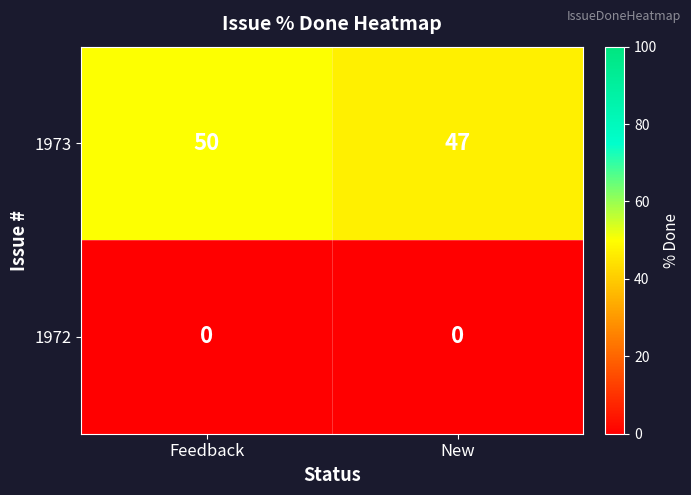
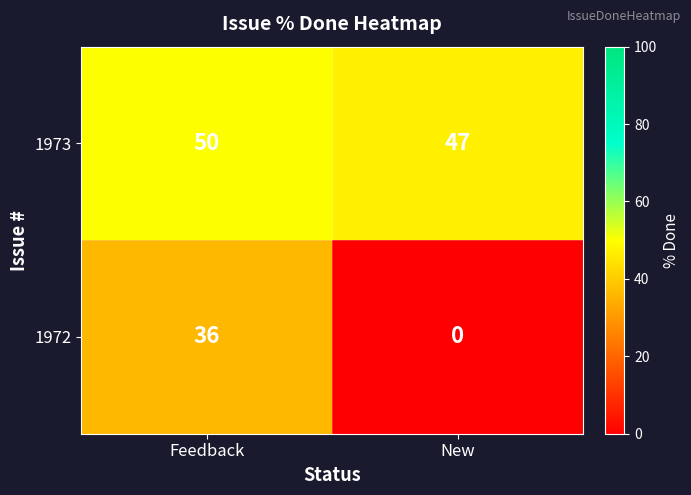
1972, Feedback: 0 -> 36
